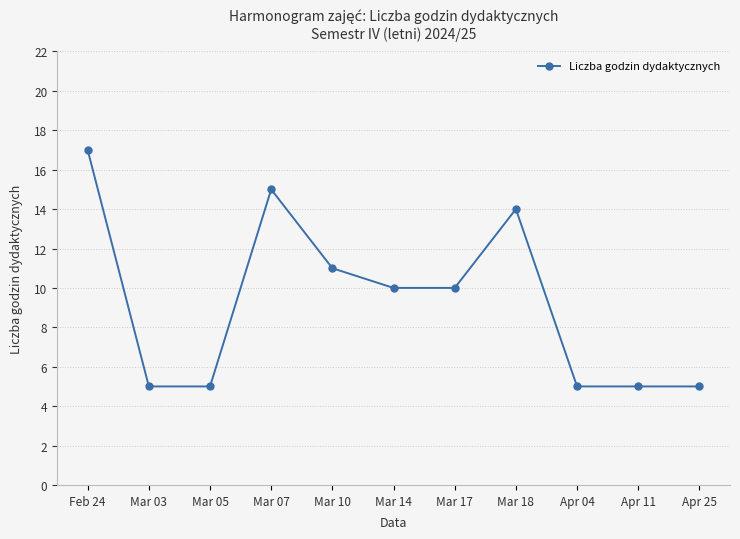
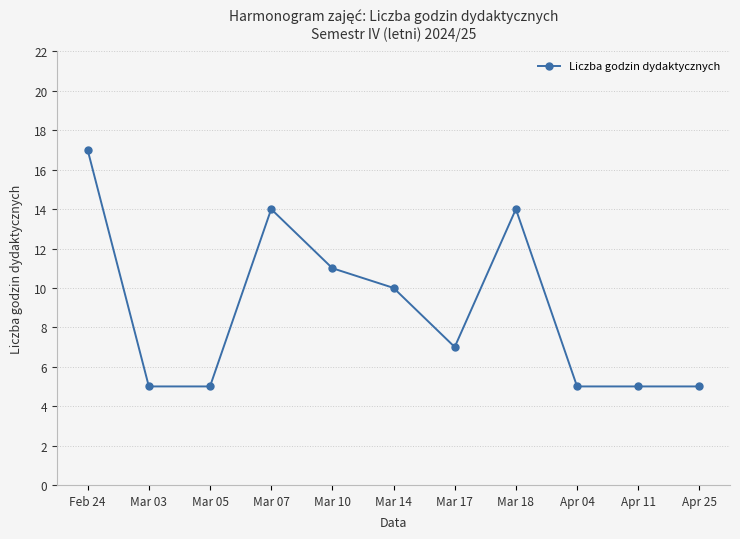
Mar 07: 15 -> 14
Mar 17: 10 -> 7
